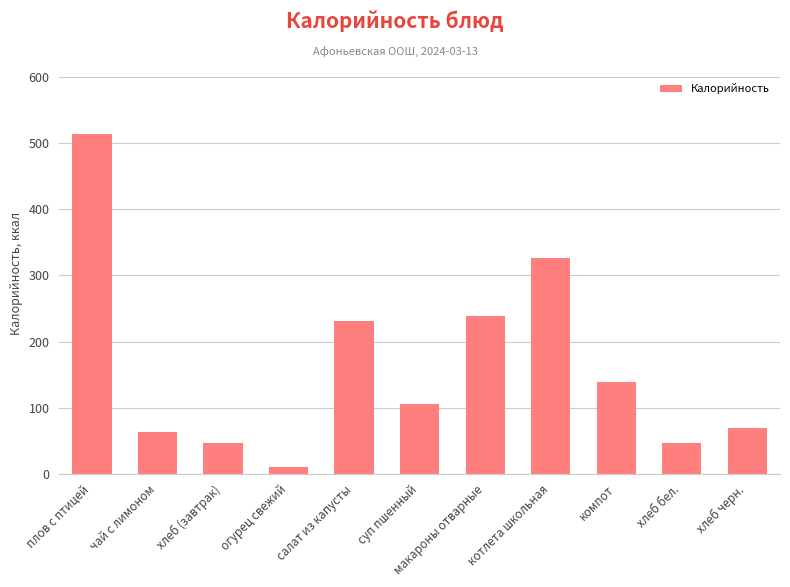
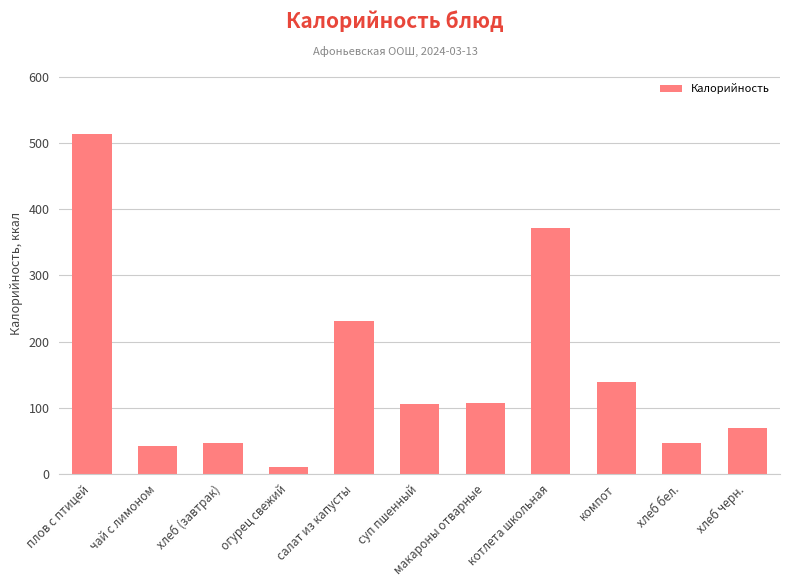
чай с лимоном: 60 -> 40
макароны отварные: 240 -> 110
котлета школьная: 330 -> 370
